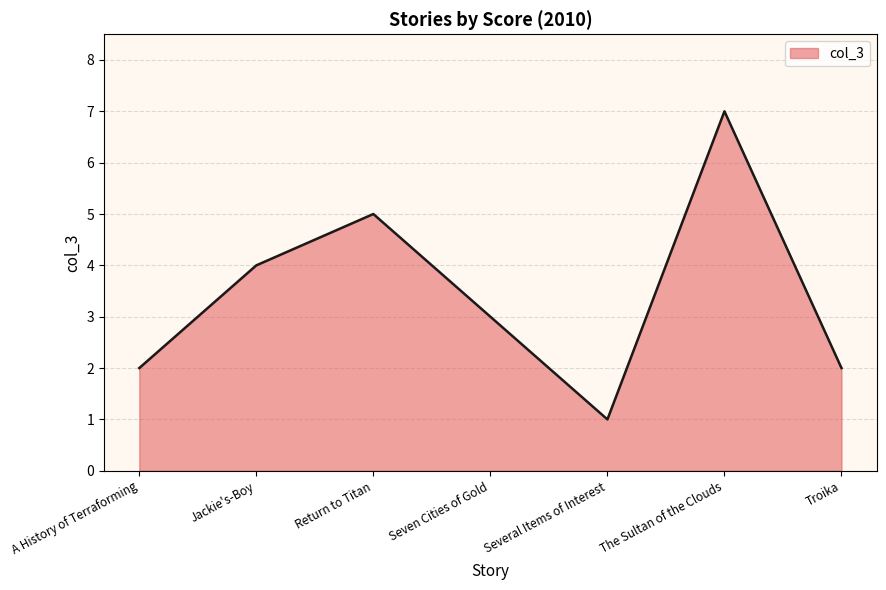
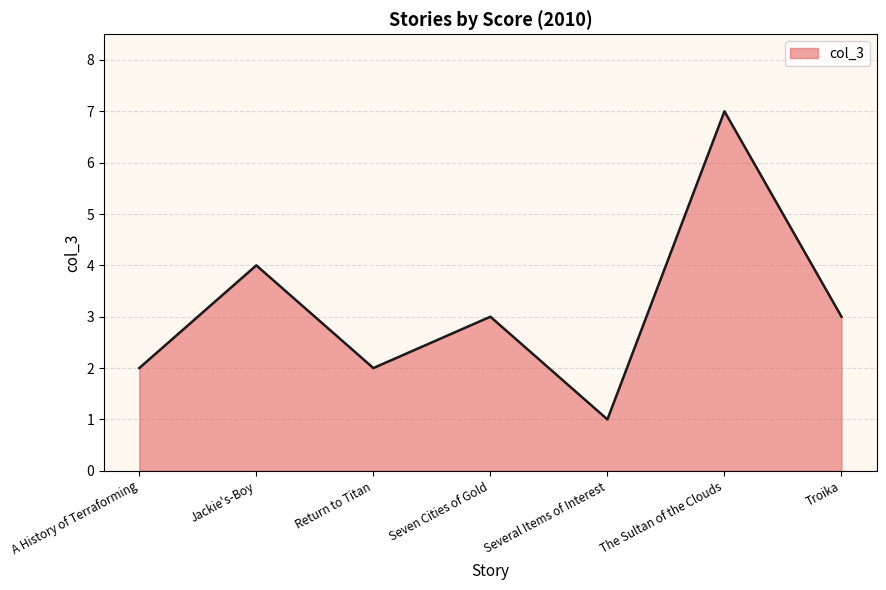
Return to Titan: 5 -> 2
Troika: 2 -> 3
